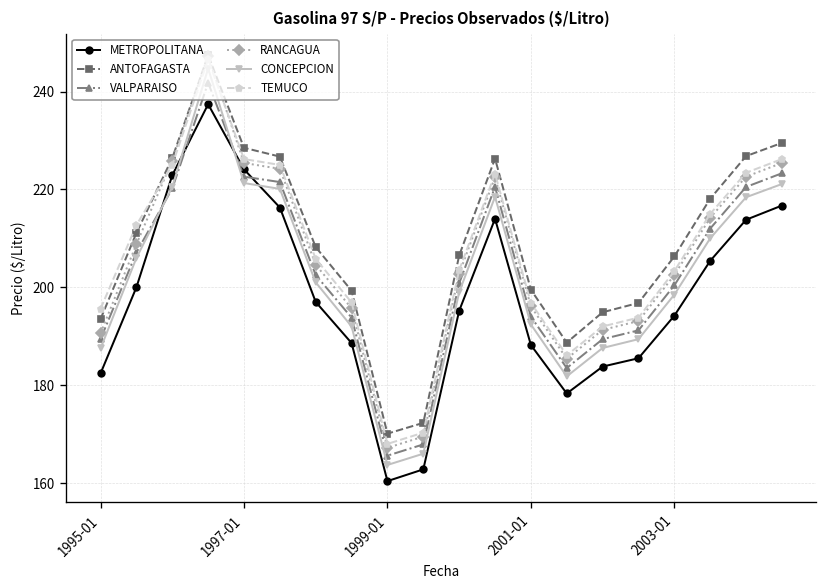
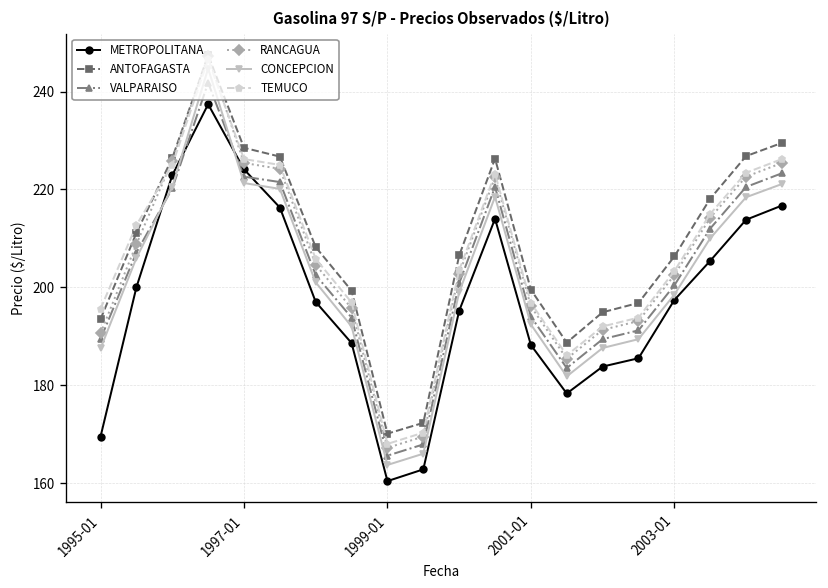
METROPOLITANA, 1995-01: 182 -> 170
METROPOLITANA, 2003-01: 194 -> 197
